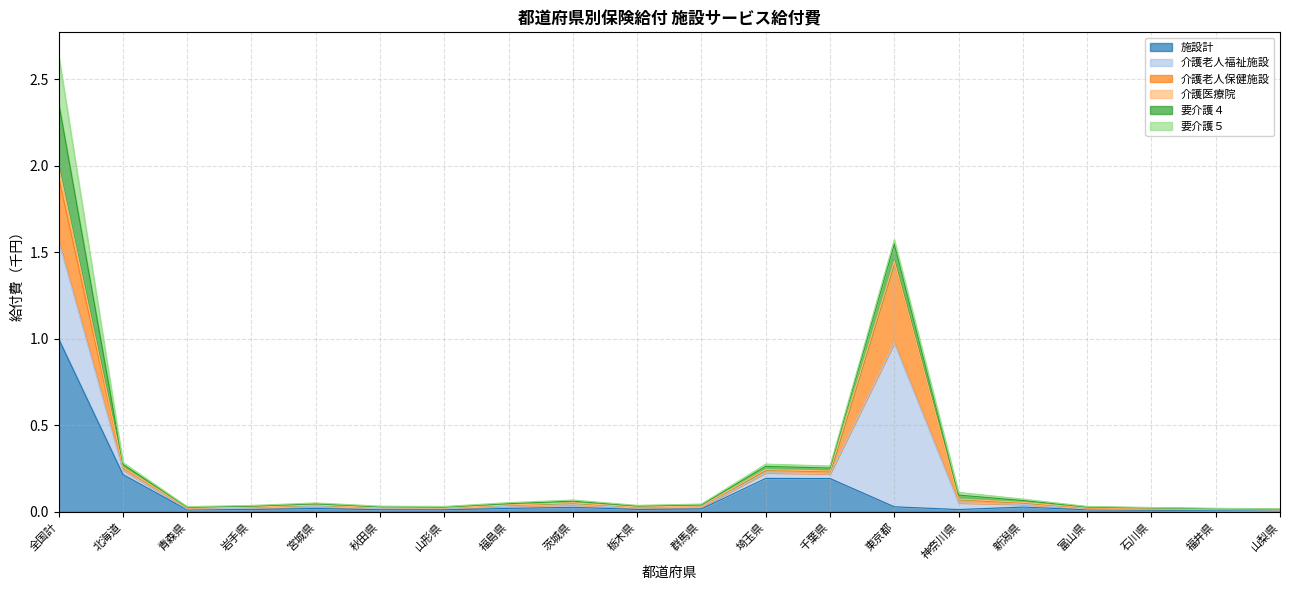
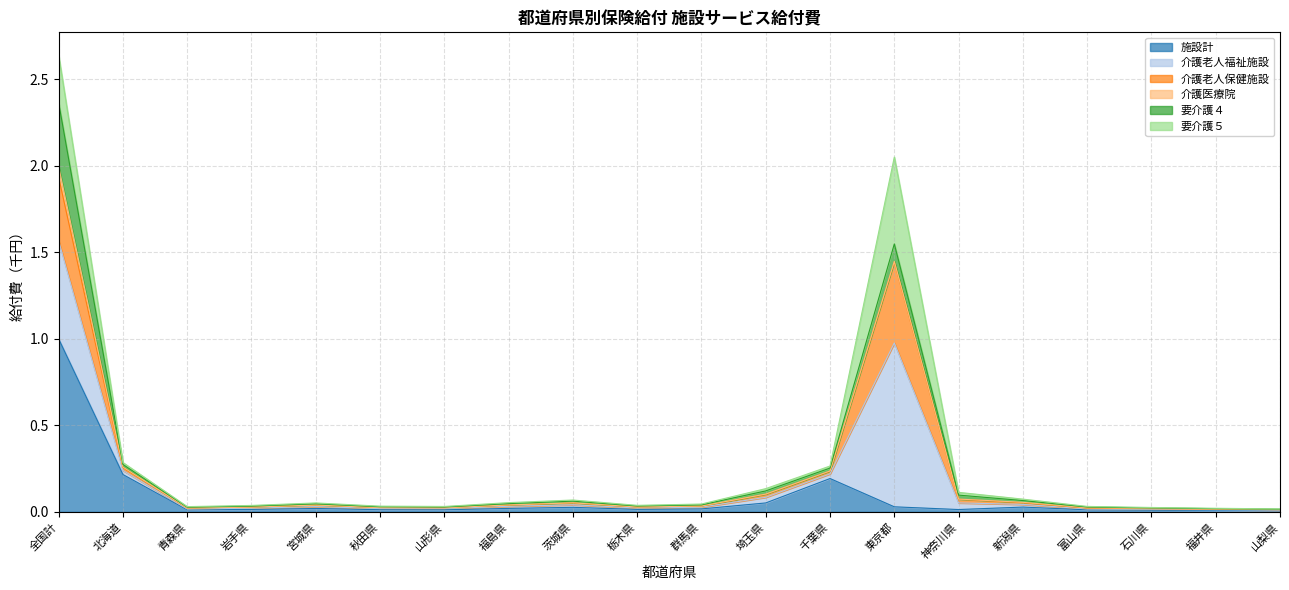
施設計, 埼玉県: 0.19 -> 0.05
要介護５, 東京都: 0.02 -> 0.50
